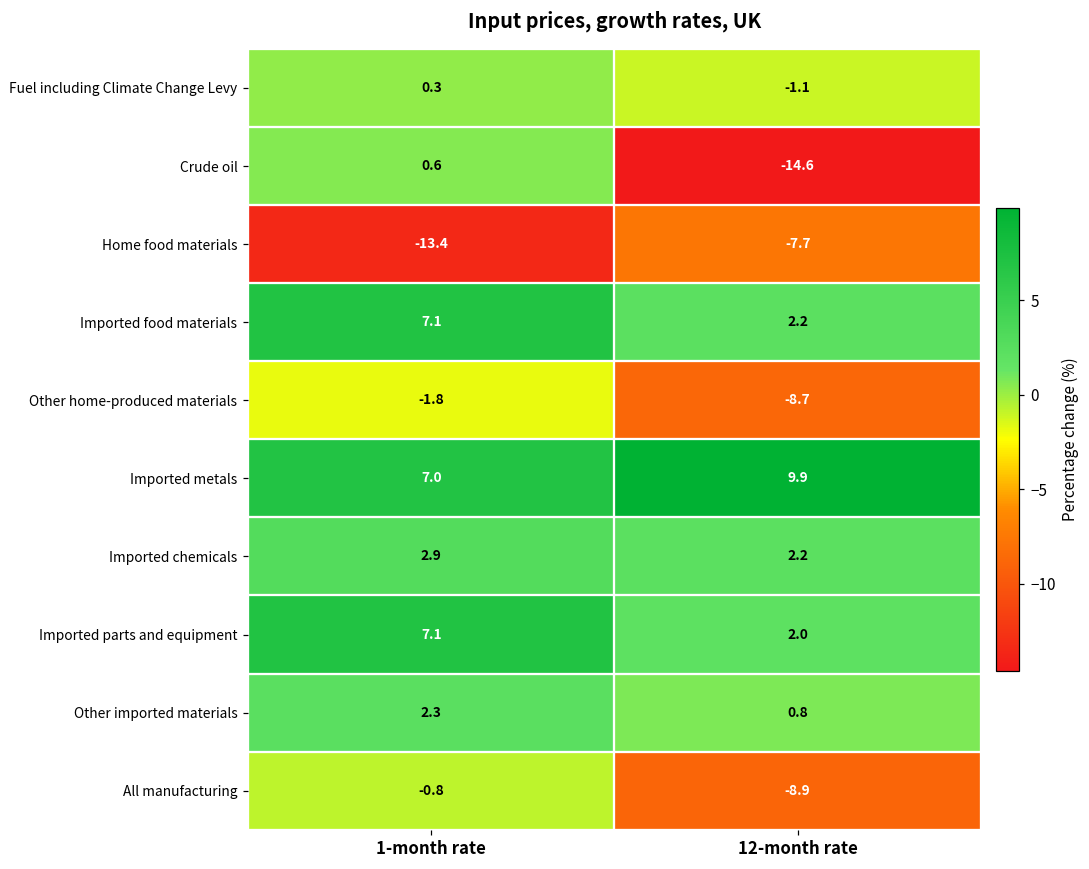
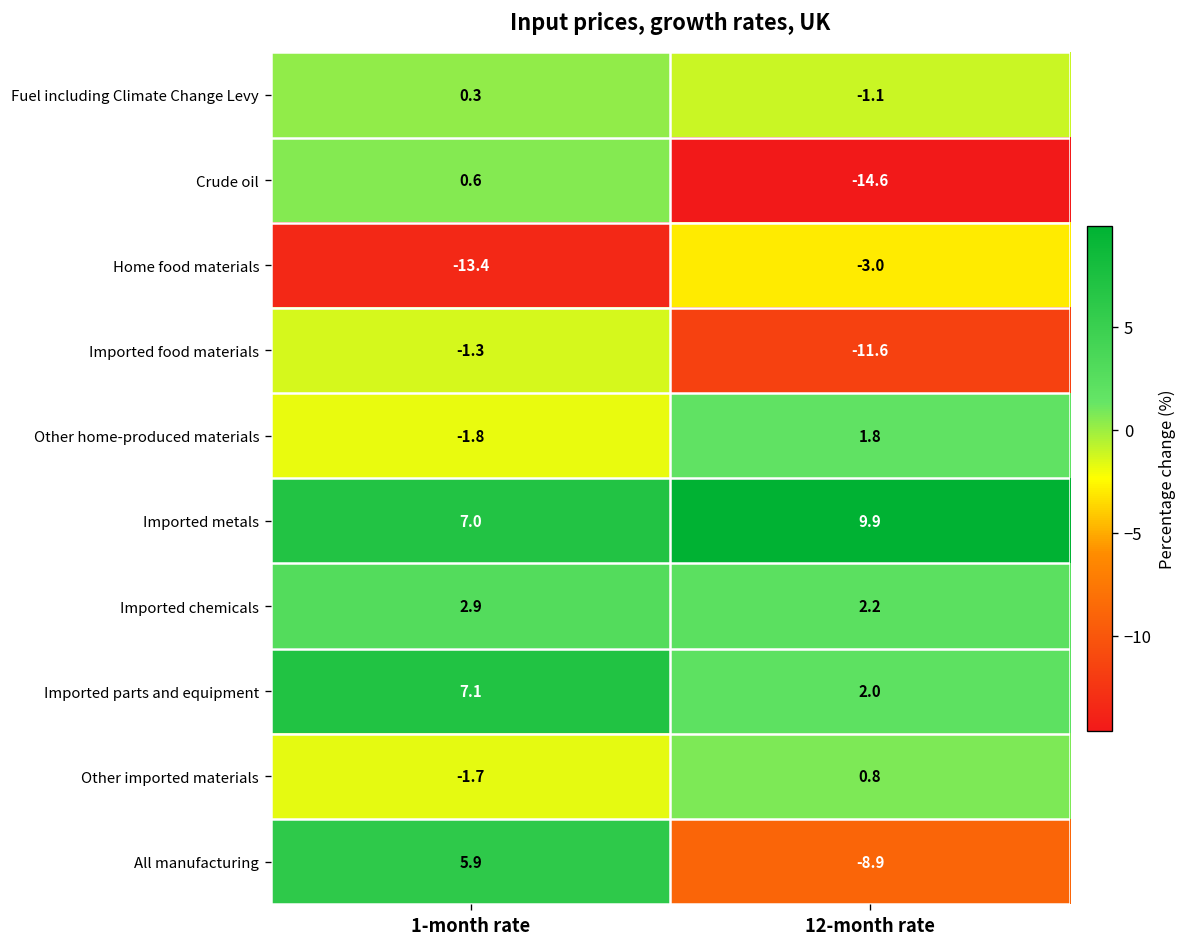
Home food materials, 12-month rate: -7.7 -> -3.0
Imported food materials, 1-month rate: 7.1 -> -1.3
Imported food materials, 12-month rate: 2.2 -> -11.6
Other home-produced materials, 12-month rate: -8.7 -> 1.8
Other imported materials, 1-month rate: 2.3 -> -1.7
All manufacturing, 1-month rate: -0.8 -> 5.9
